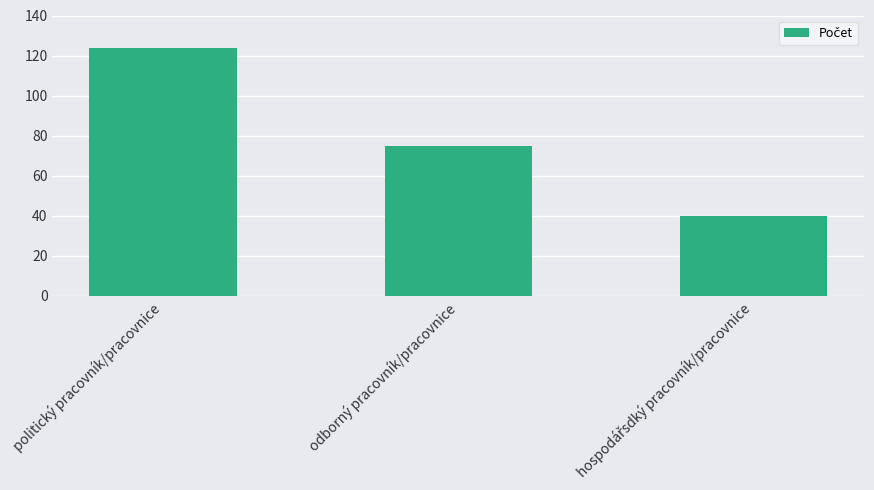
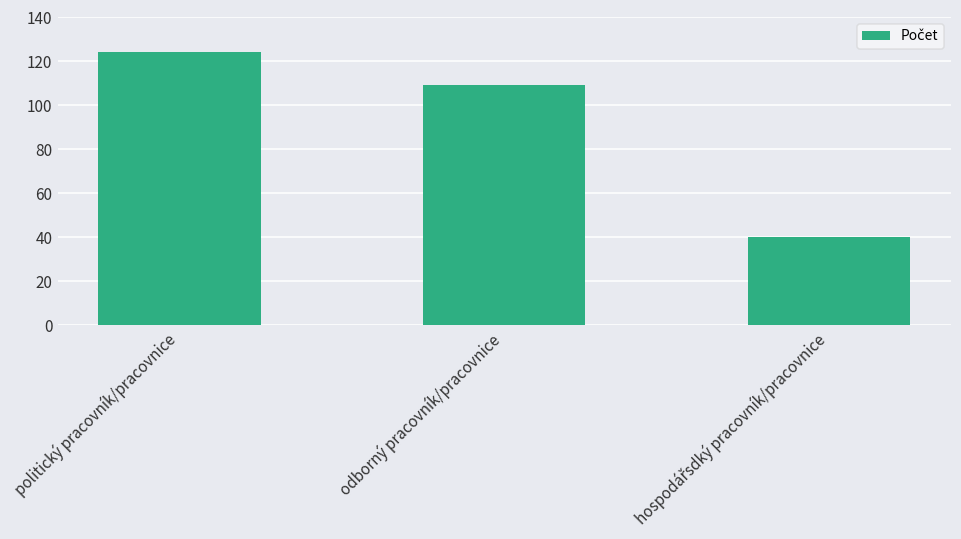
odborný pracovník/pracovnice: 75 -> 109
